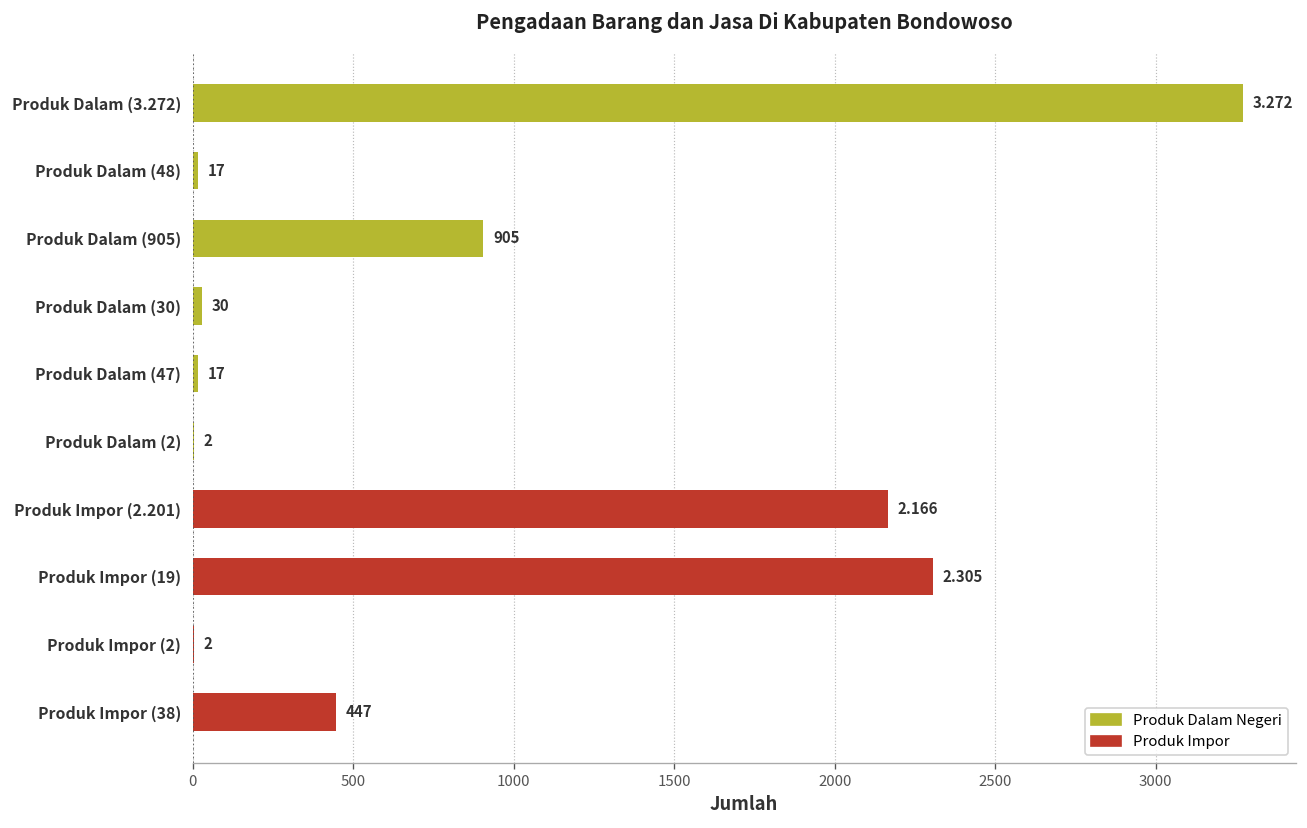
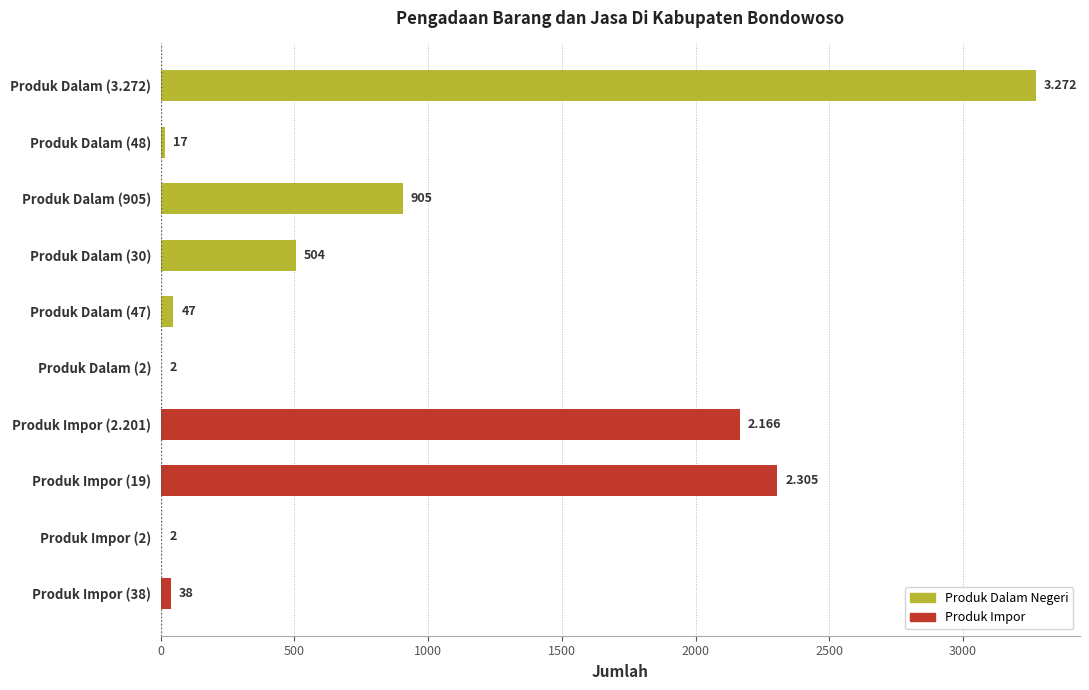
Produk Dalam (30): 30 -> 504
Produk Dalam (47): 17 -> 47
Produk Impor (38): 447 -> 38
